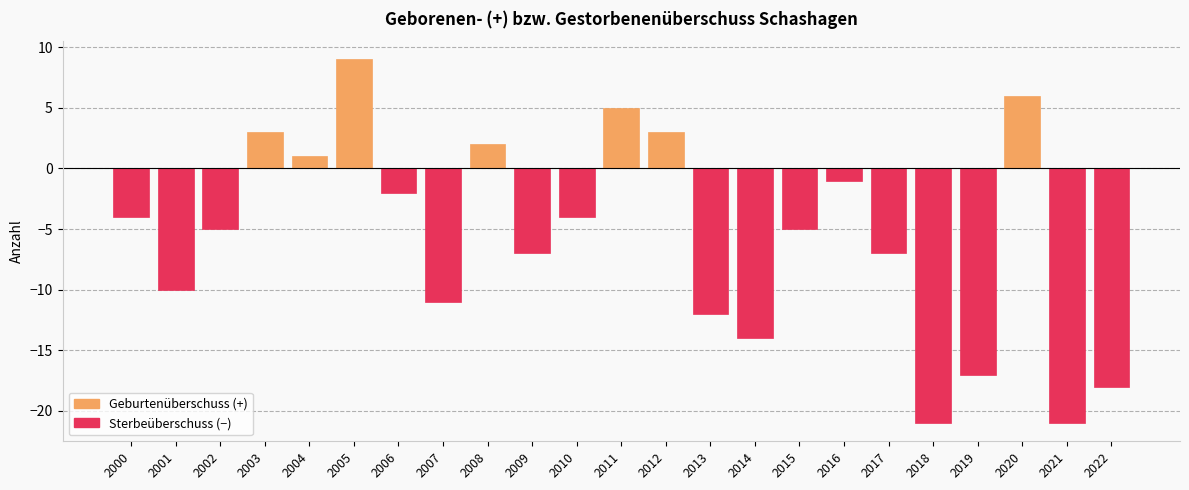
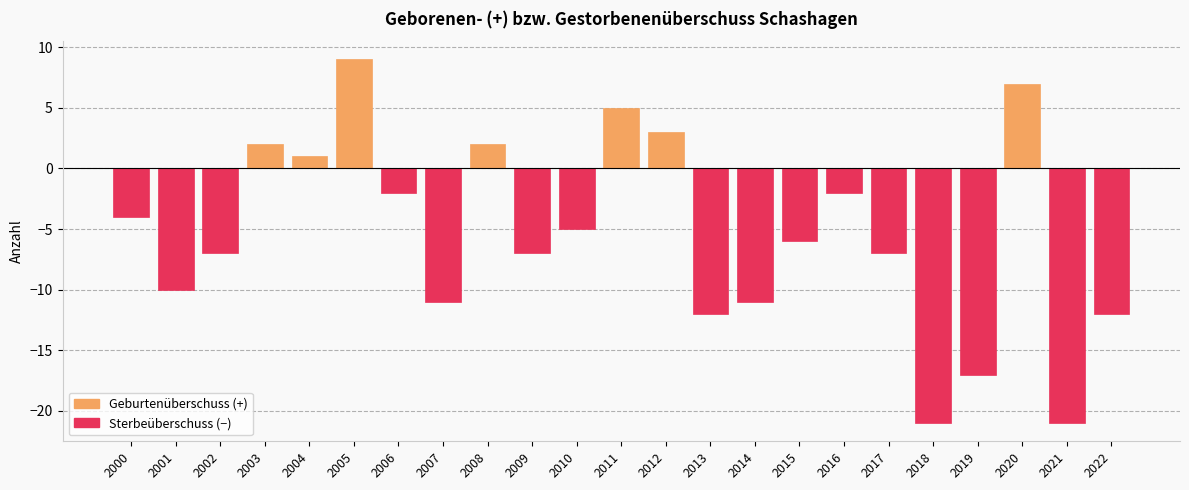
2002: -5 -> -7
2003: 3 -> 2
2010: -4 -> -5
2014: -14 -> -11
2015: -5 -> -6
2016: -1 -> -2
2020: 6 -> 7
2022: -18 -> -12
